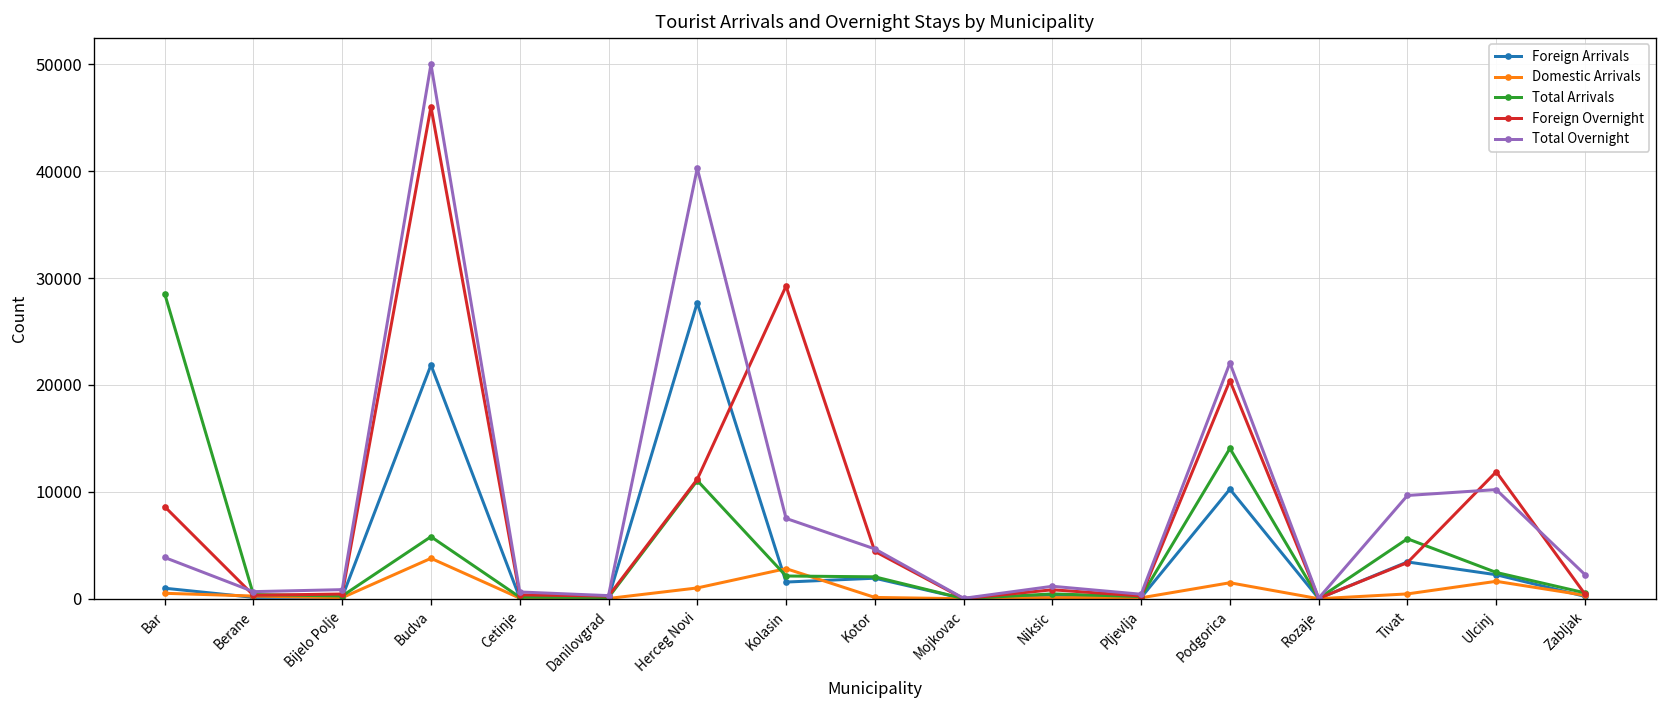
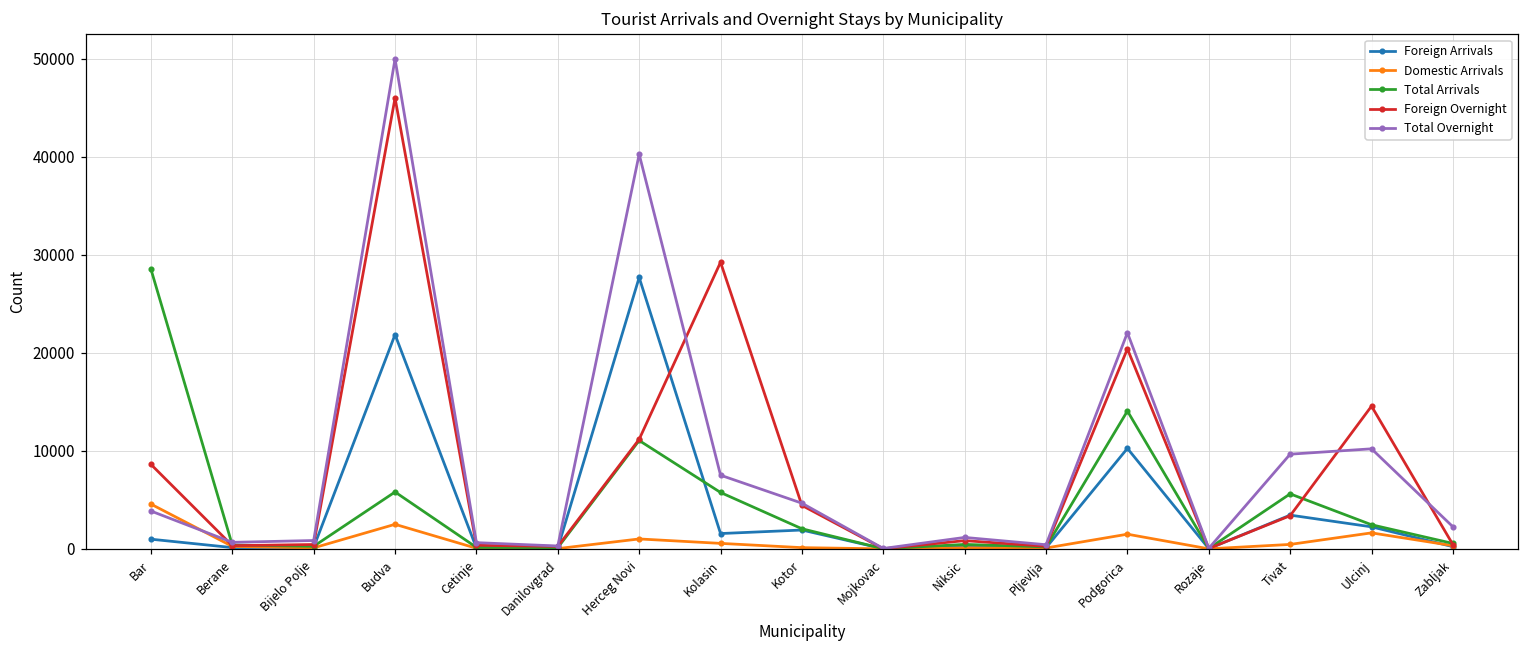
Domestic Arrivals, Bar: 1000 -> 5000
Domestic Arrivals, Budva: 4000 -> 3000
Domestic Arrivals, Kolasin: 3000 -> 1000
Total Arrivals, Kolasin: 2000 -> 6000
Foreign Overnight, Ulcinj: 12000 -> 15000
